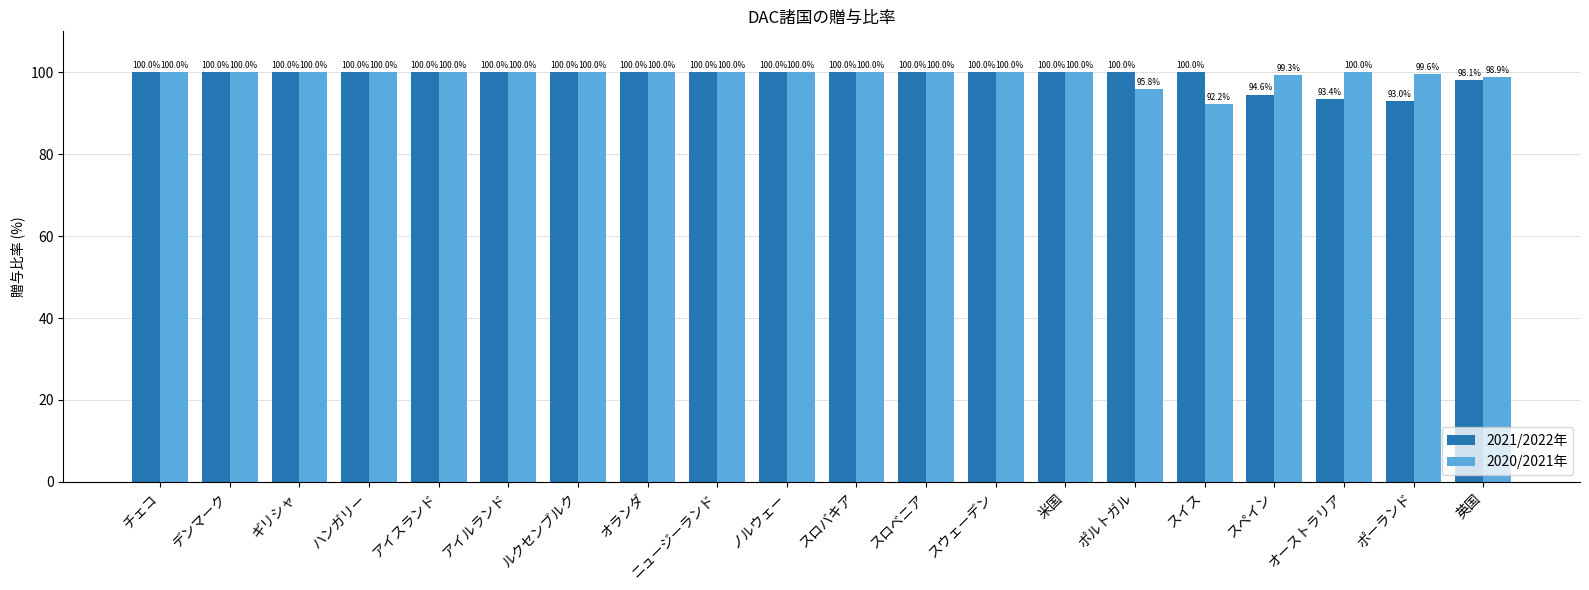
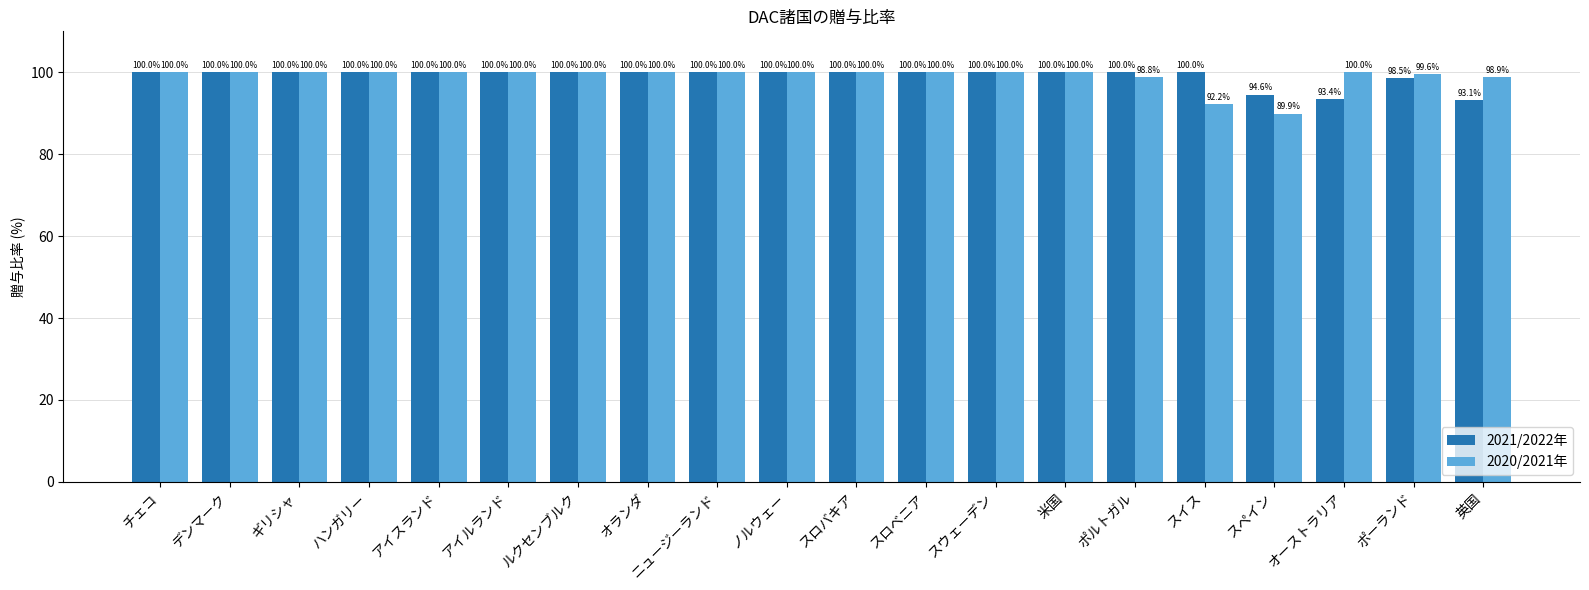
2020/2021年, ポルトガル: 95.8% -> 98.8%
2020/2021年, スペイン: 99.3% -> 89.9%
2021/2022年, ポーランド: 93.0% -> 98.5%
2021/2022年, 英国: 98.1% -> 93.1%
